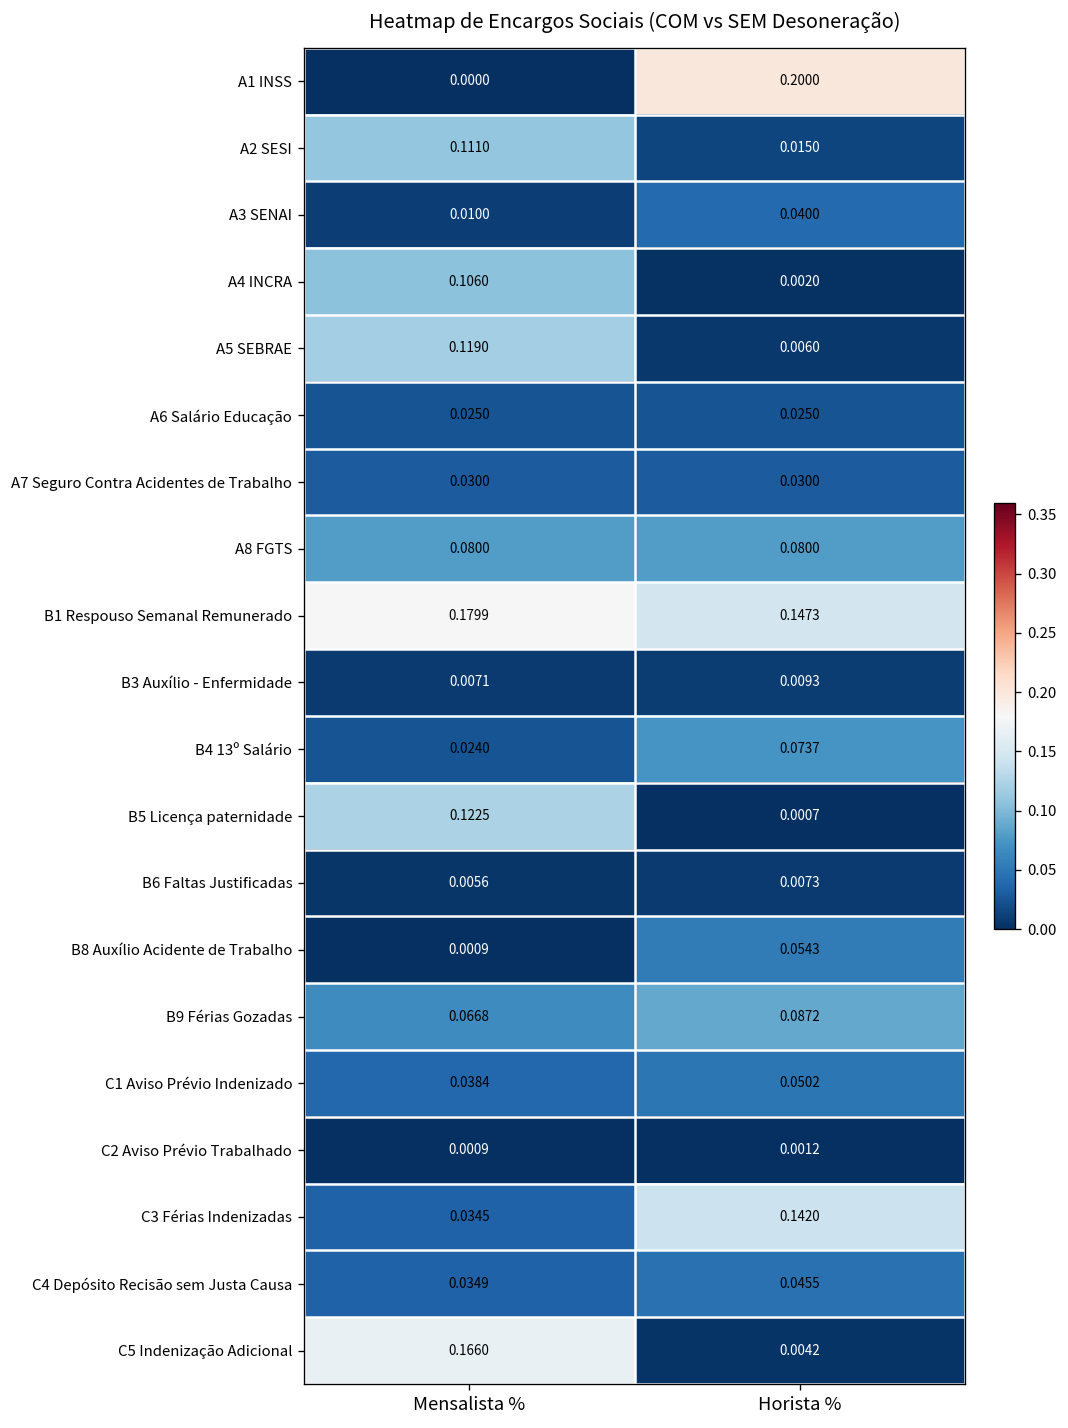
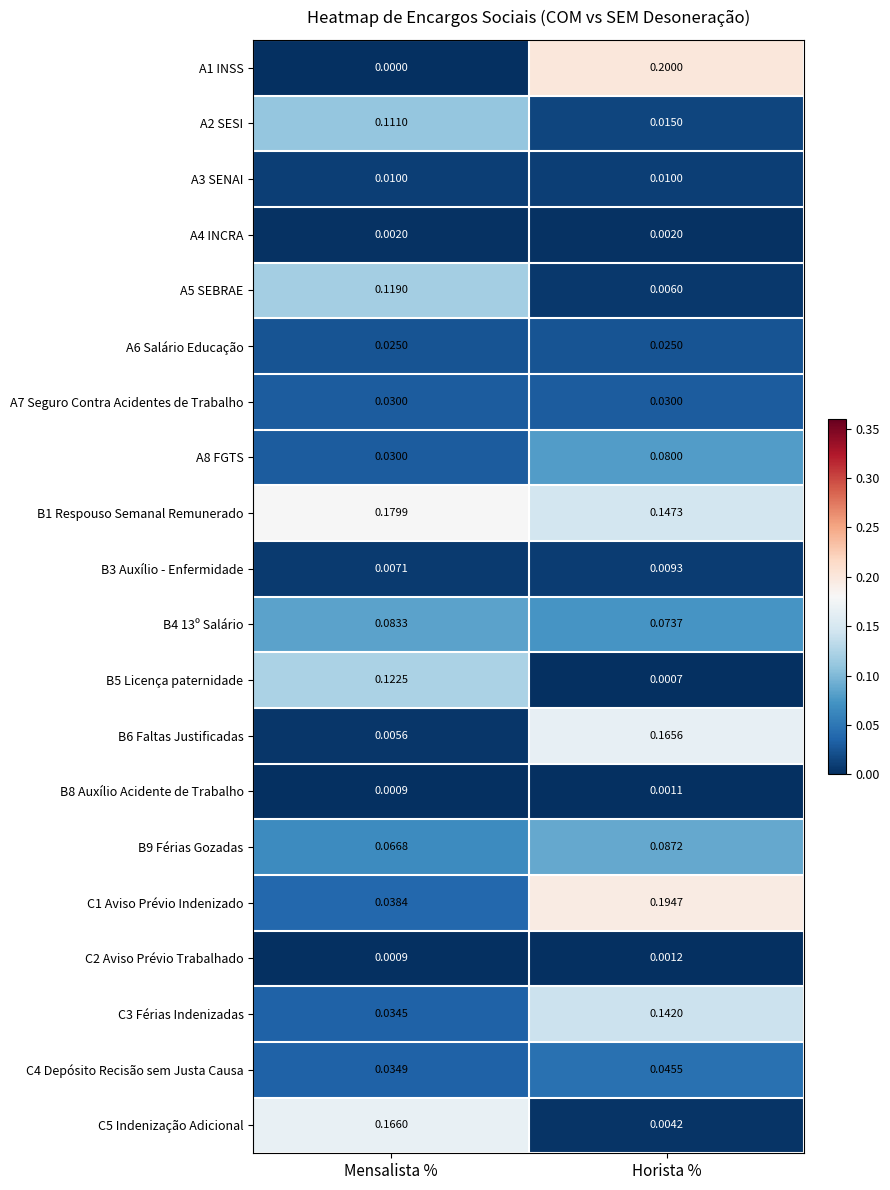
A3 SENAI, Horista %: 0.0400 -> 0.0100
A4 INCRA, Mensalista %: 0.1060 -> 0.0020
A8 FGTS, Mensalista %: 0.0800 -> 0.0300
B4 13º Salário, Mensalista %: 0.0240 -> 0.0833
B6 Faltas Justificadas, Horista %: 0.0073 -> 0.1656
B8 Auxílio Acidente de Trabalho, Horista %: 0.0543 -> 0.0011
C1 Aviso Prévio Indenizado, Horista %: 0.0502 -> 0.1947
